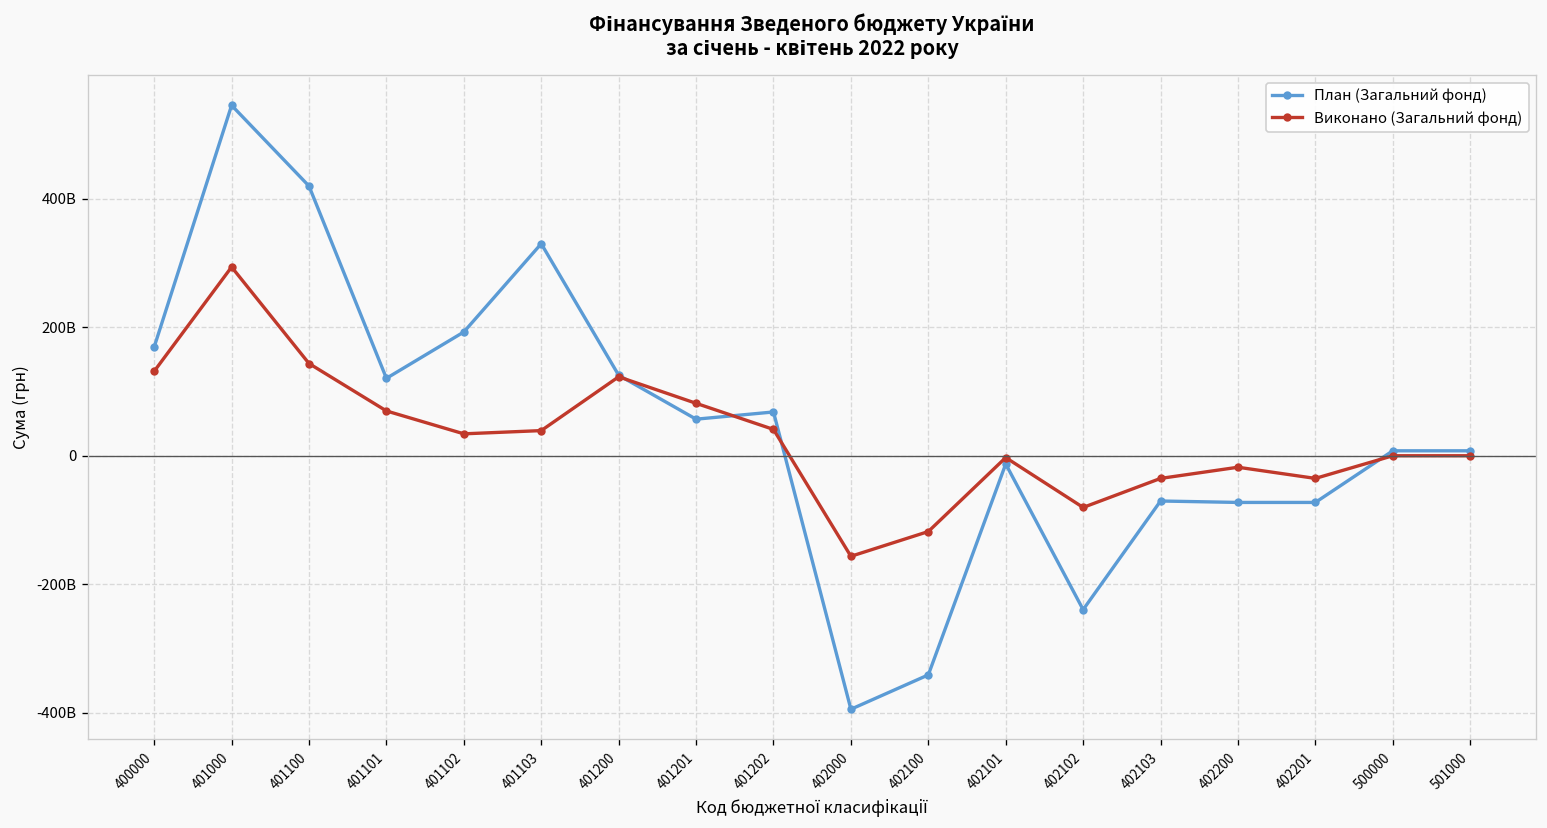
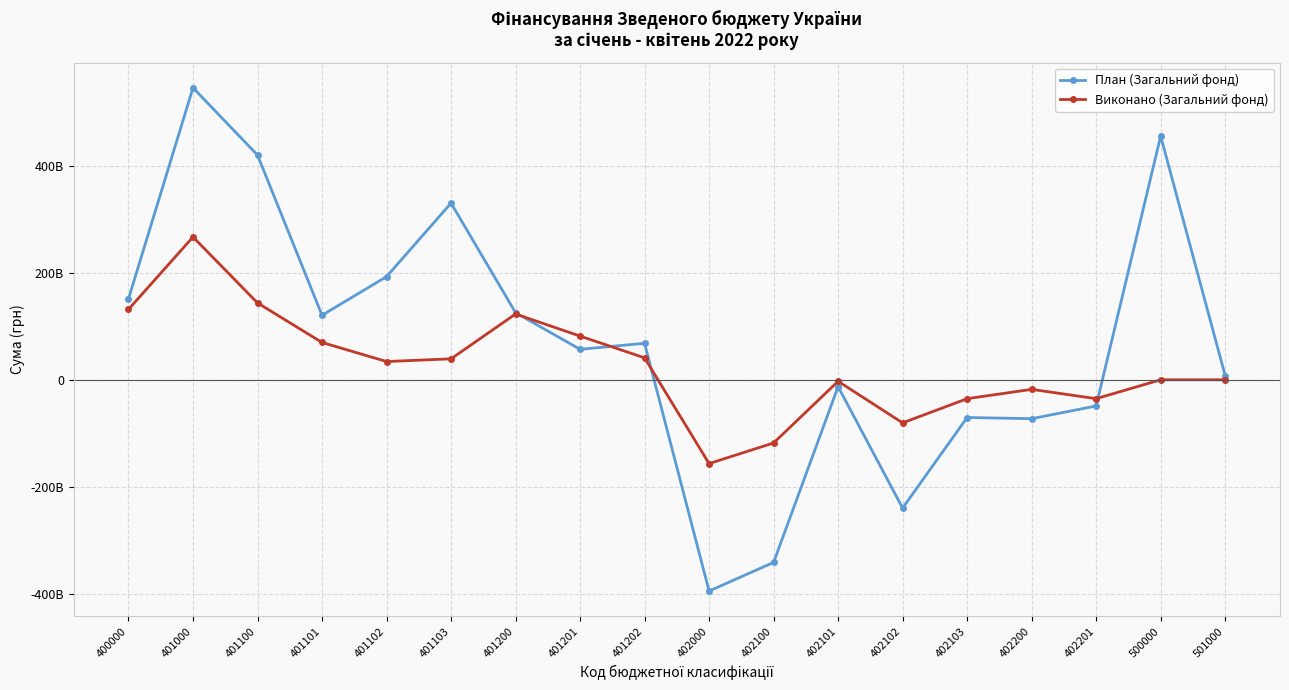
План (Загальний фонд), 400000: 170000000000 -> 150000000000
Виконано (Загальний фонд), 401000: 290000000000 -> 270000000000
План (Загальний фонд), 402201: -70000000000 -> -50000000000
План (Загальний фонд), 500000: 10000000000 -> 460000000000
